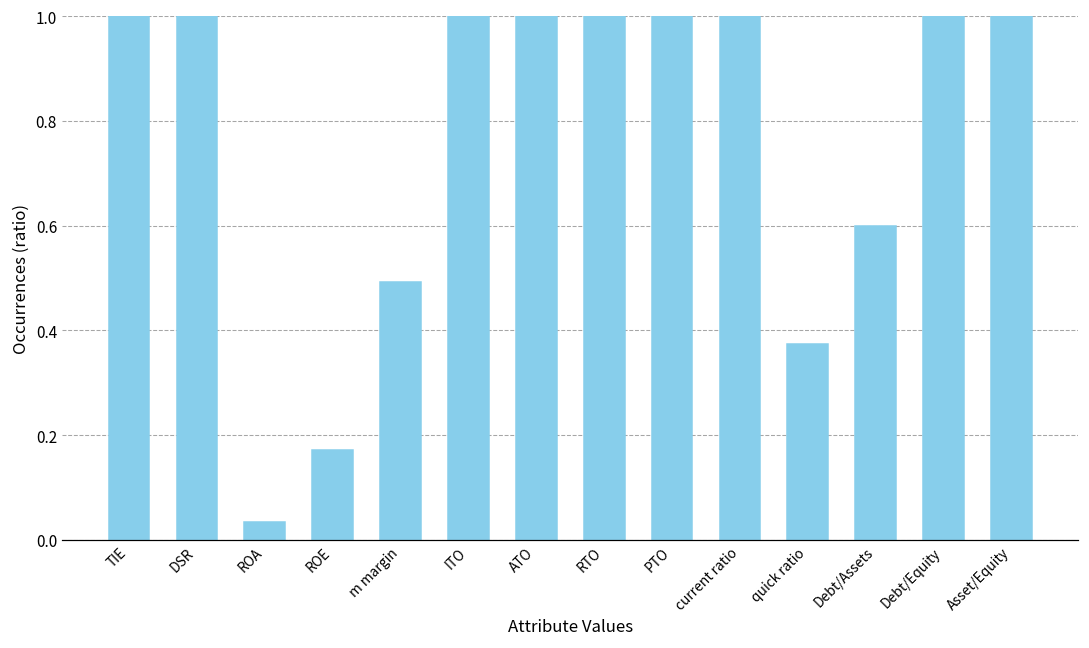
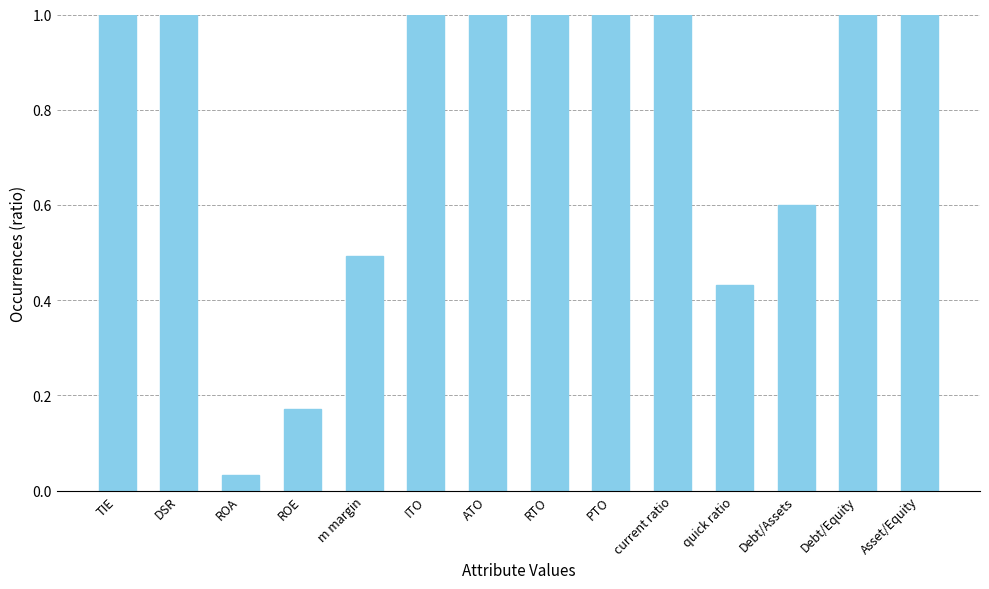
quick ratio: 0.37 -> 0.43
